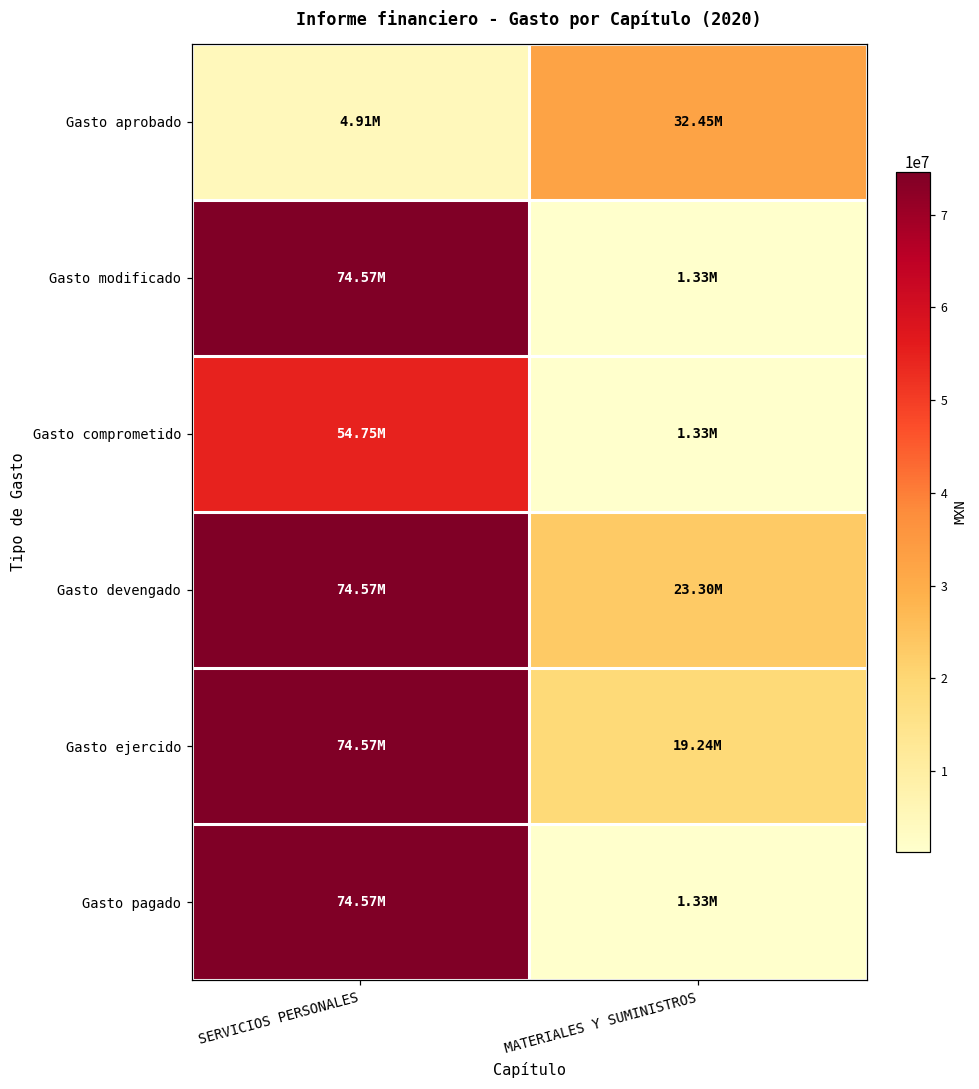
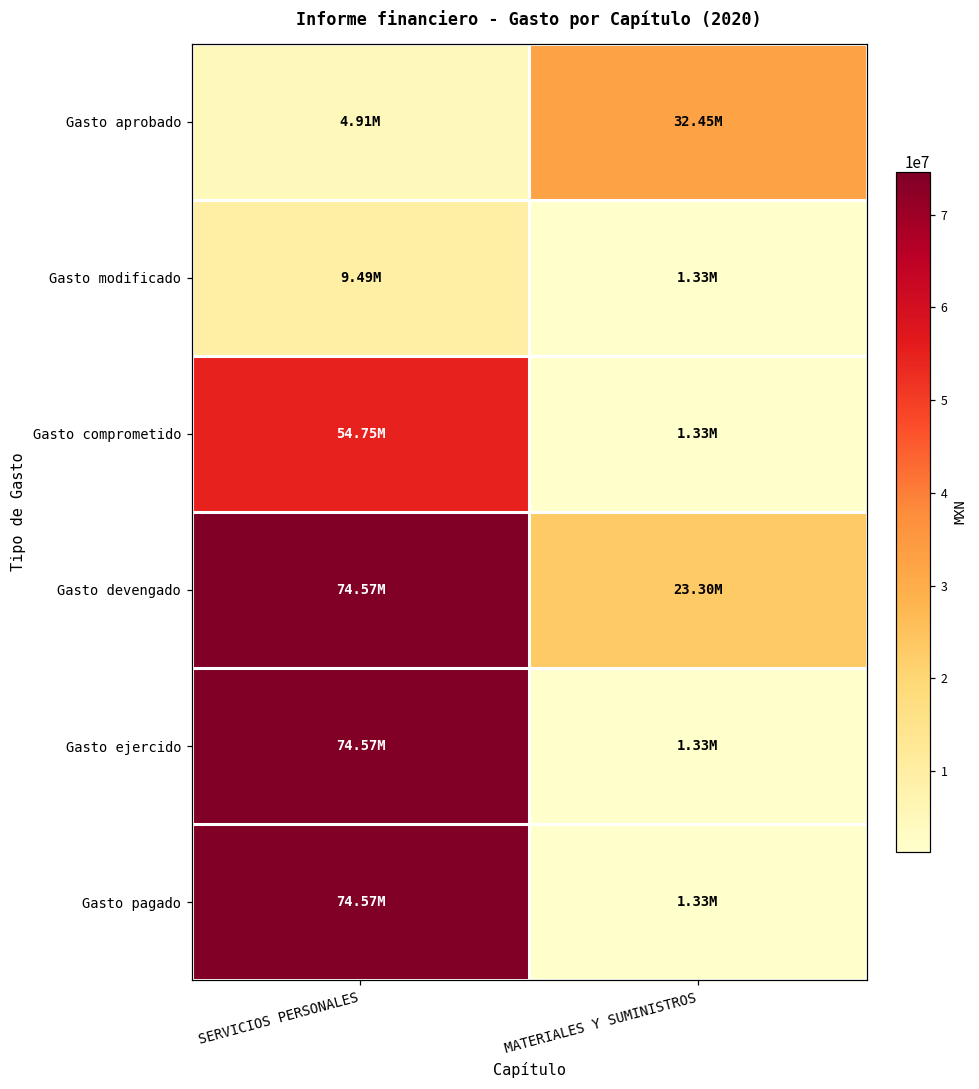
Gasto modificado, SERVICIOS PERSONALES: 74.57M -> 9.49M
Gasto ejercido, MATERIALES Y SUMINISTROS: 19.24M -> 1.33M
